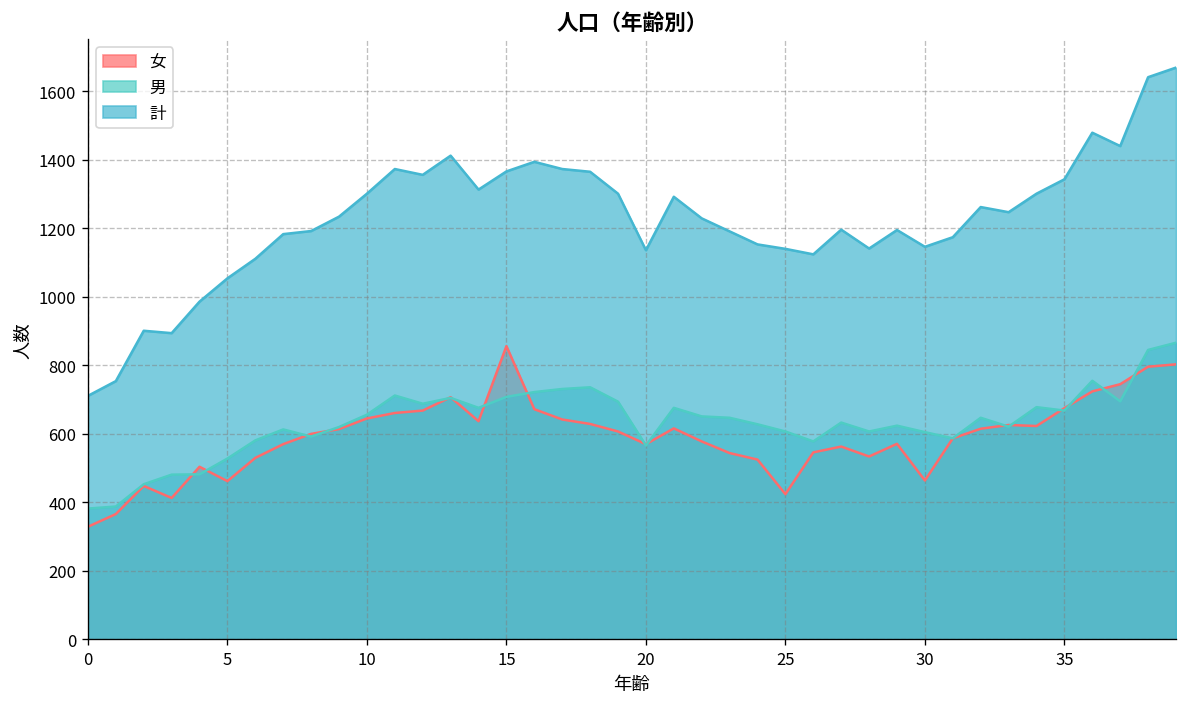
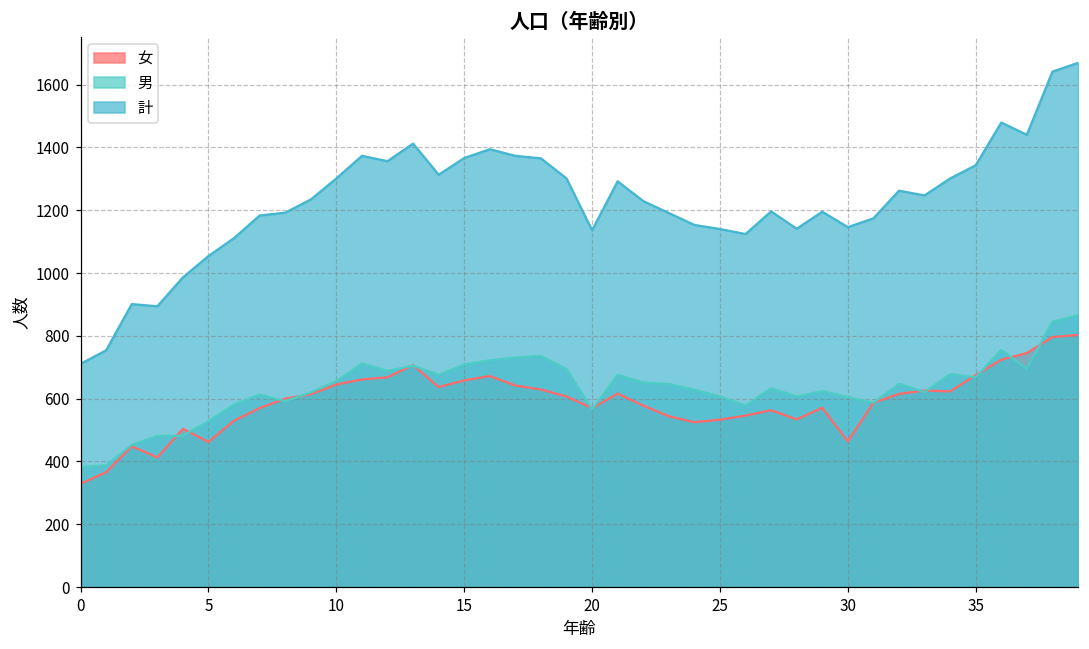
女, 15: 860 -> 660
女, 25: 420 -> 530
